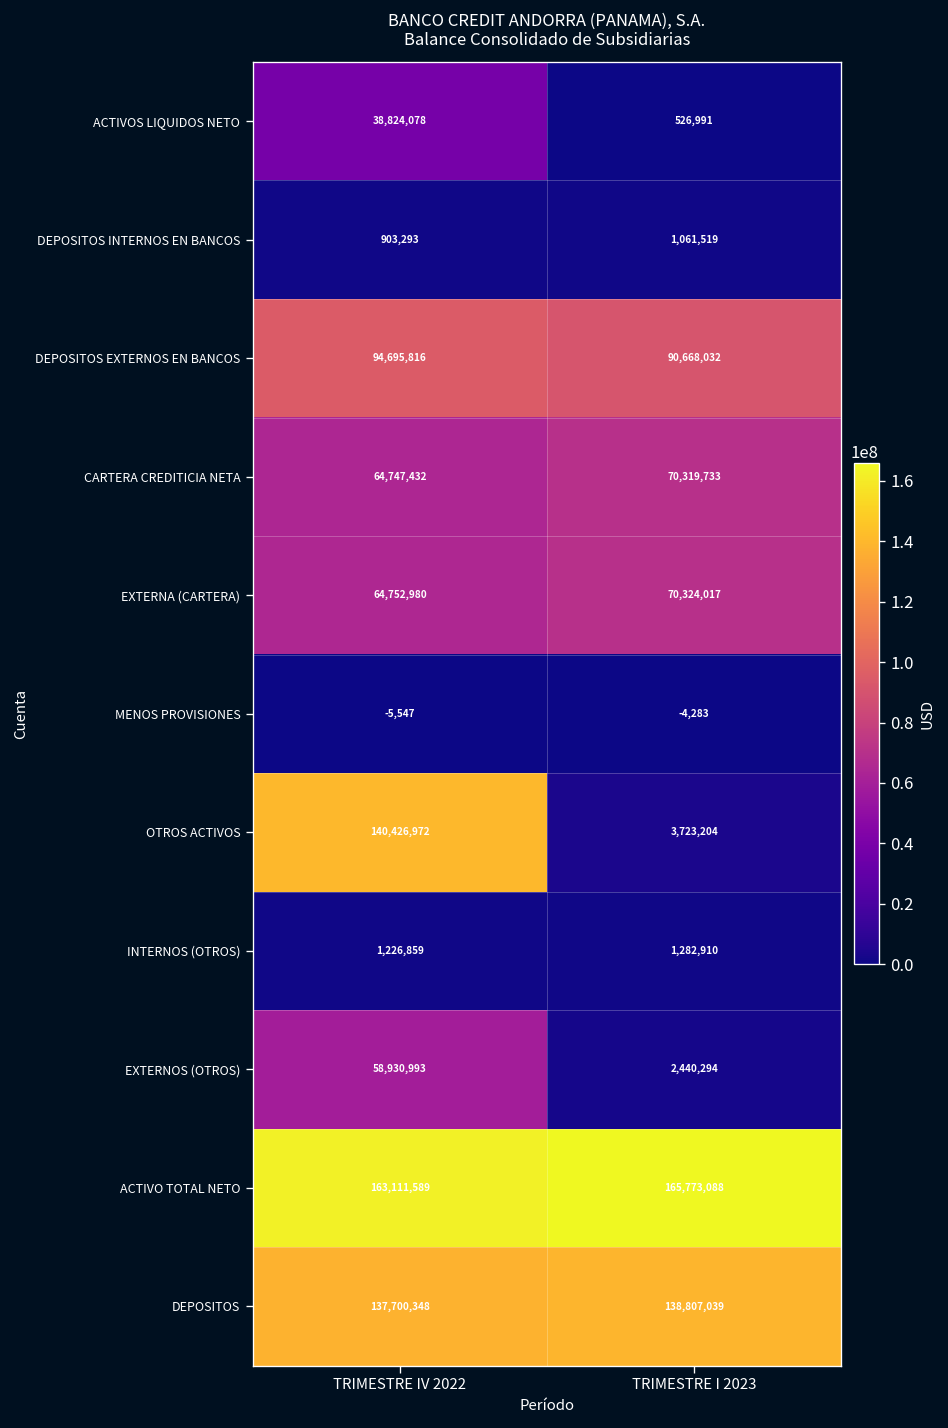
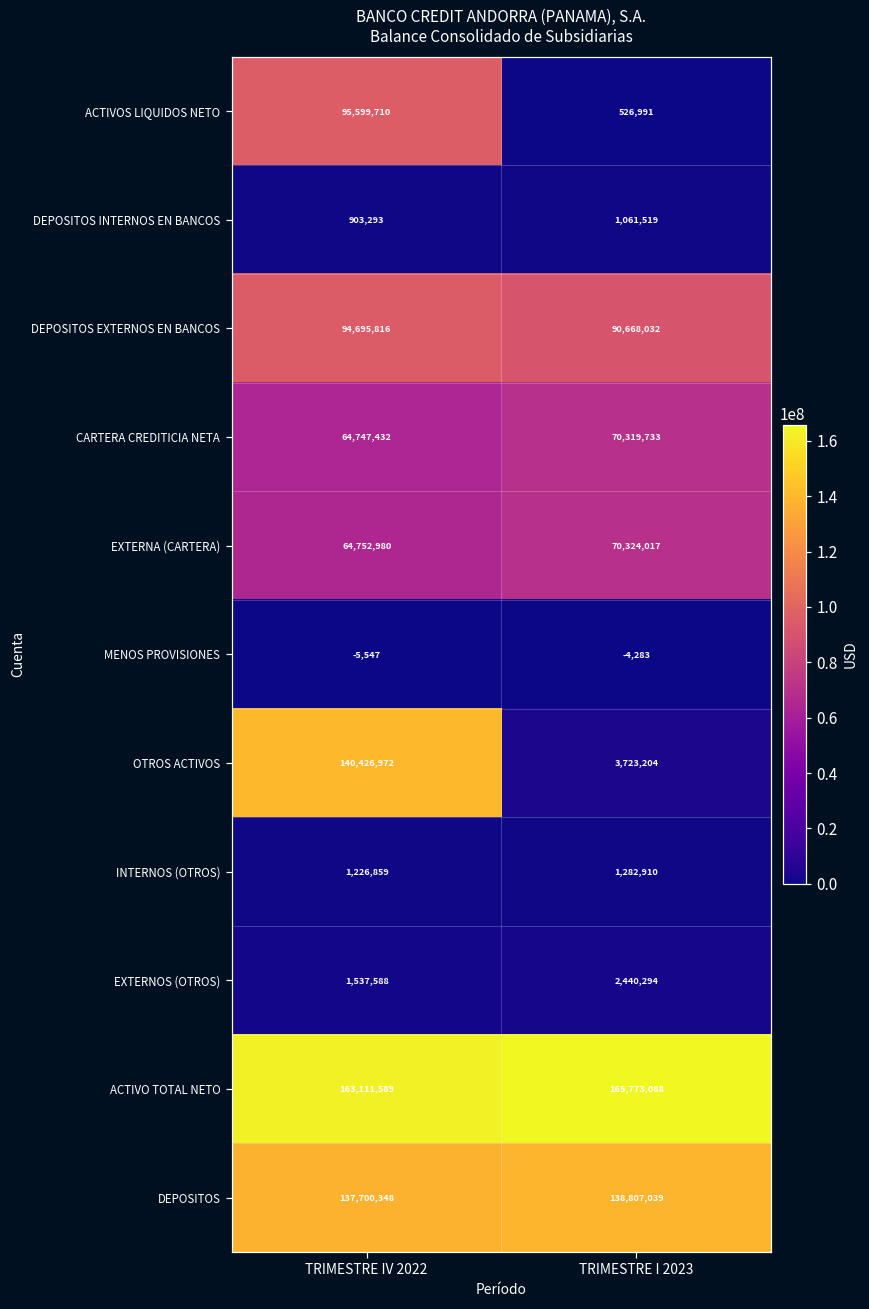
ACTIVOS LIQUIDOS NETO, TRIMESTRE IV 2022: 38,824,078 -> 95,599,710
EXTERNOS (OTROS), TRIMESTRE IV 2022: 58,930,993 -> 1,537,588
